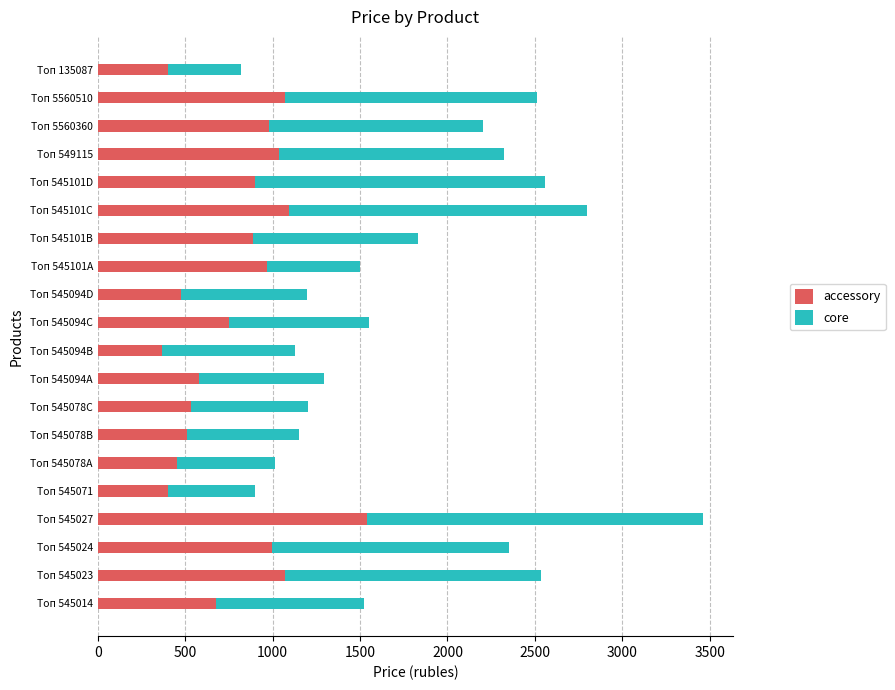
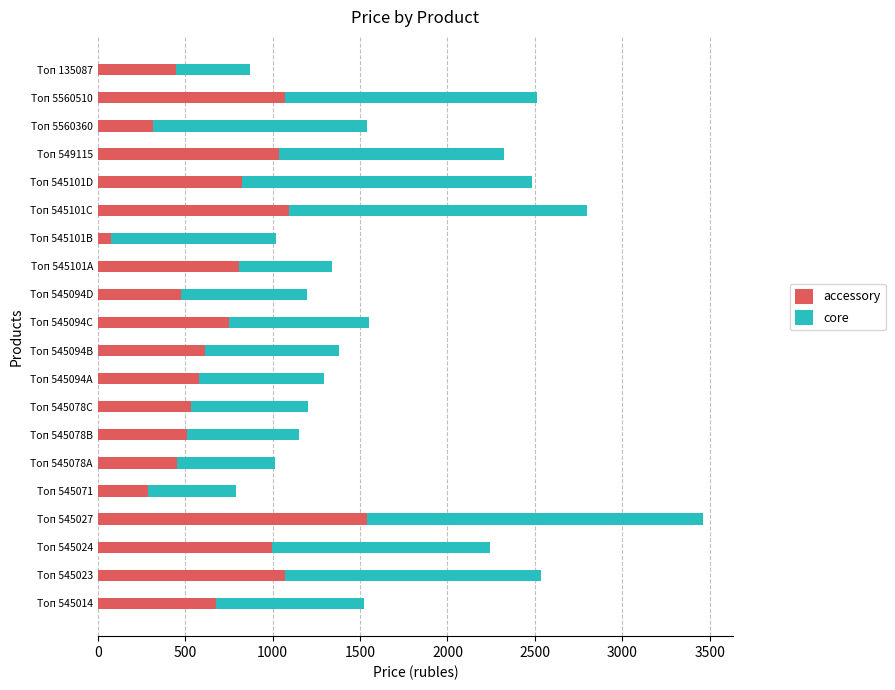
accessory, Топ 135087: 400 -> 450
accessory, Топ 5560360: 980 -> 310
accessory, Топ 545101D: 900 -> 830
accessory, Топ 545101B: 890 -> 70
accessory, Топ 545101A: 970 -> 810
accessory, Топ 545094B: 370 -> 610
accessory, Топ 545071: 400 -> 290
core, Топ 545024: 1350 -> 1250
